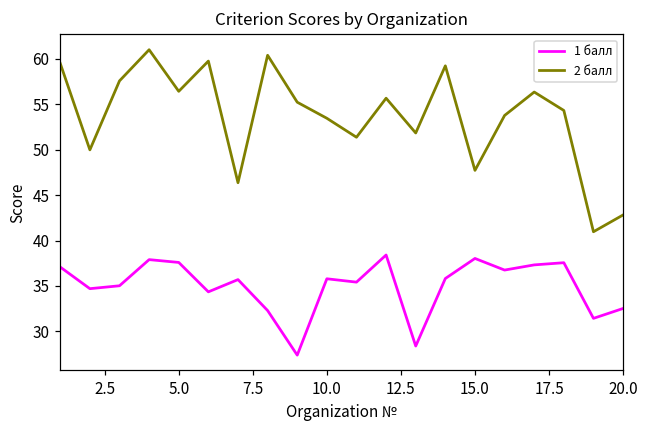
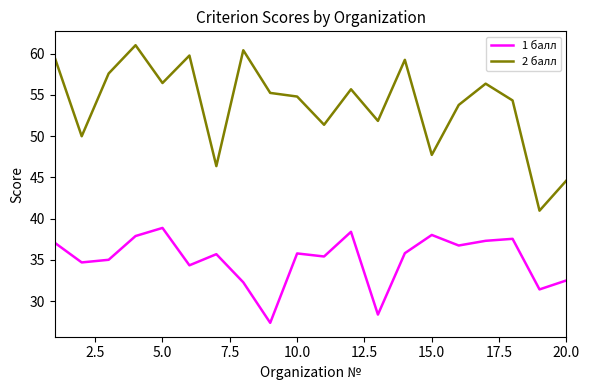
1 балл, 5.0: 38 -> 39
2 балл, 10.0: 53 -> 55
2 балл, 20.0: 43 -> 45
